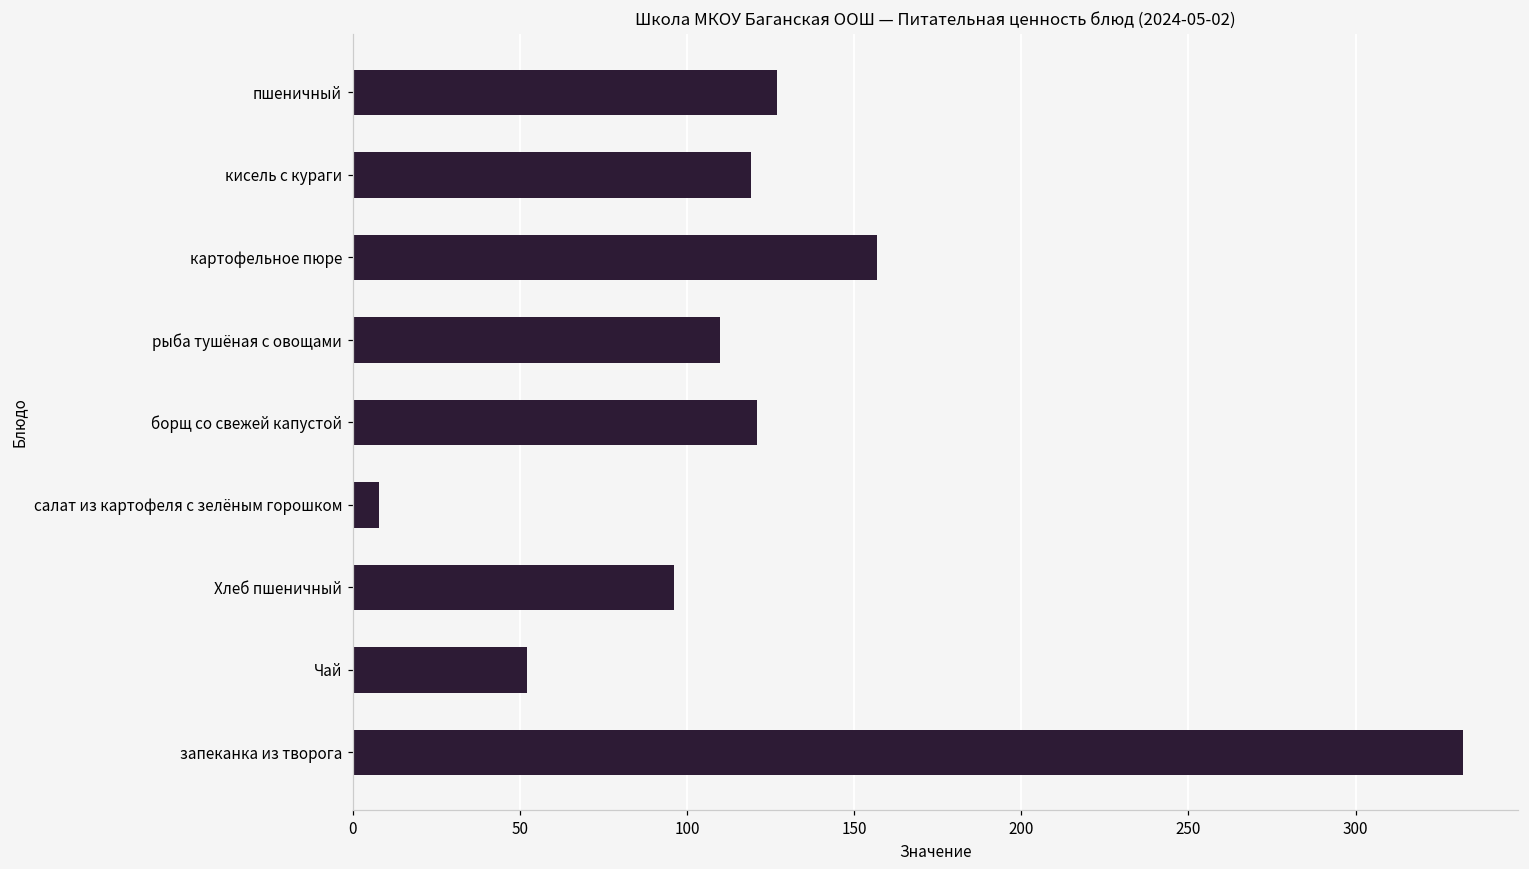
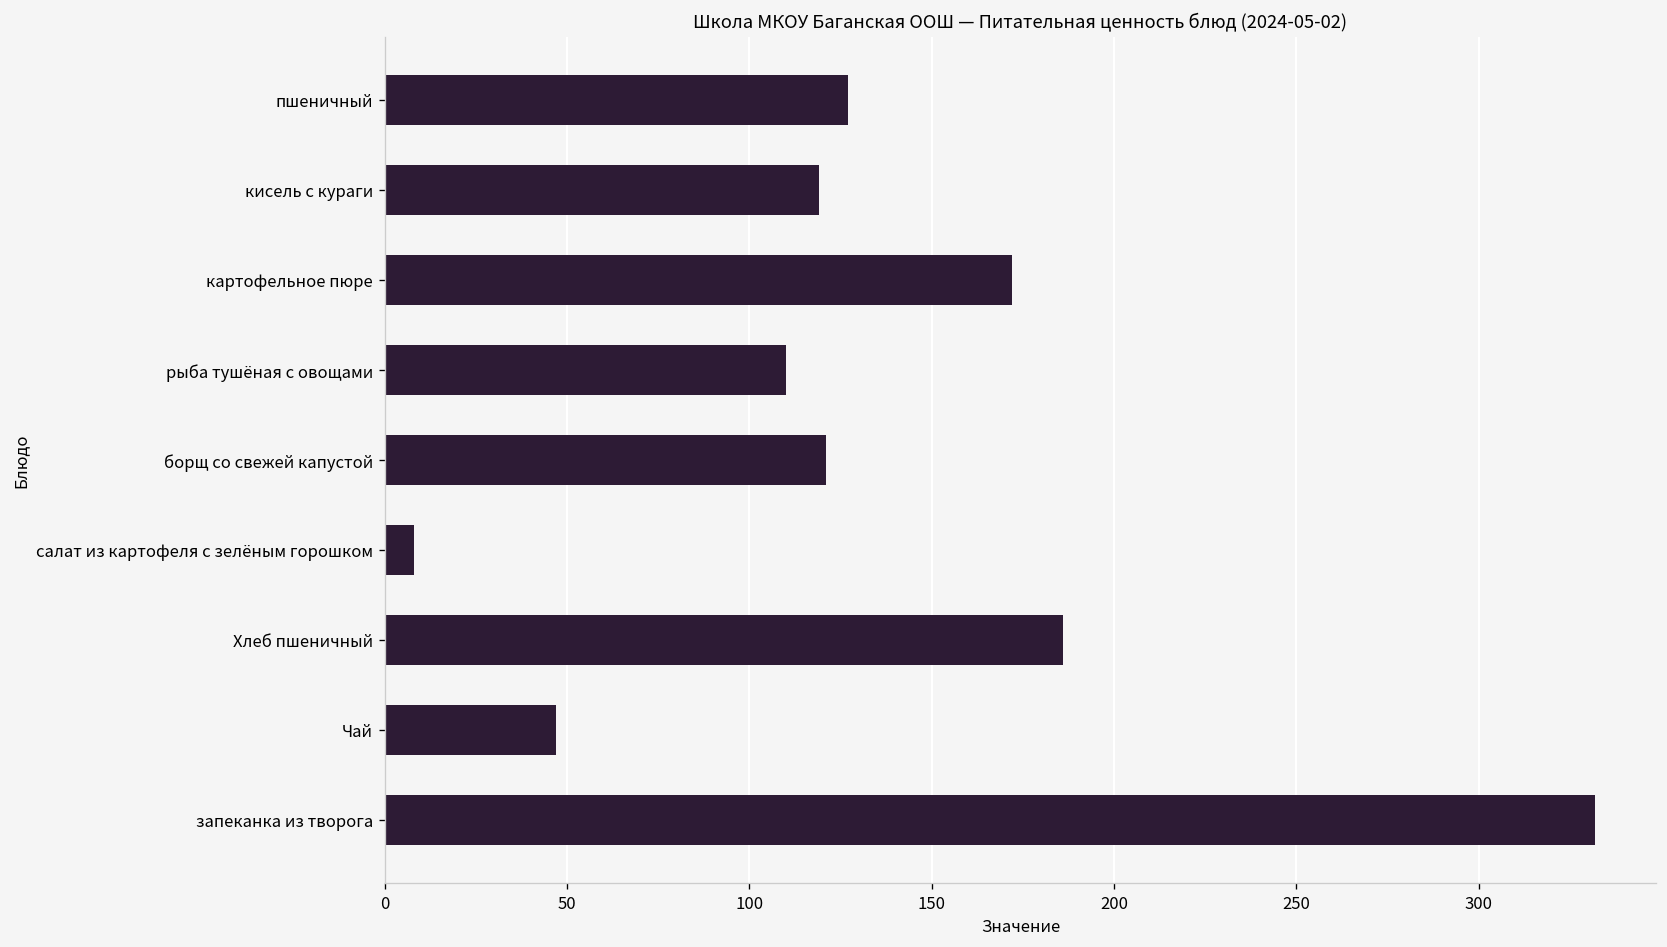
картофельное пюре: 157 -> 172
Хлеб пшеничный: 96 -> 186
Чай: 52 -> 47
